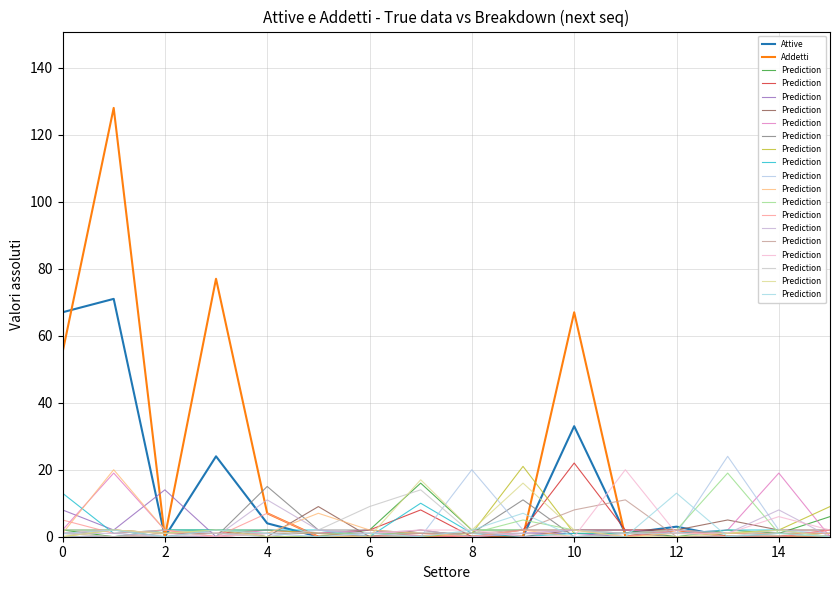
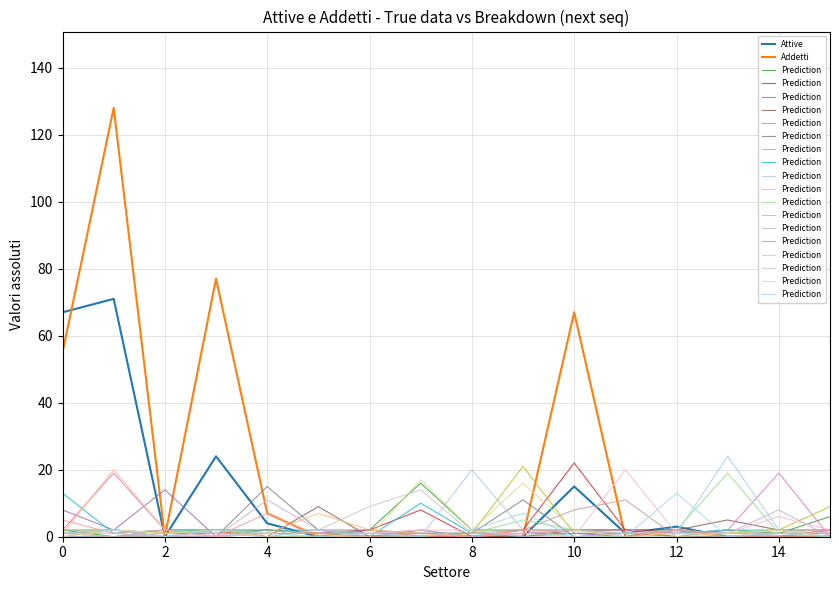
Attive, 10: 33 -> 15
